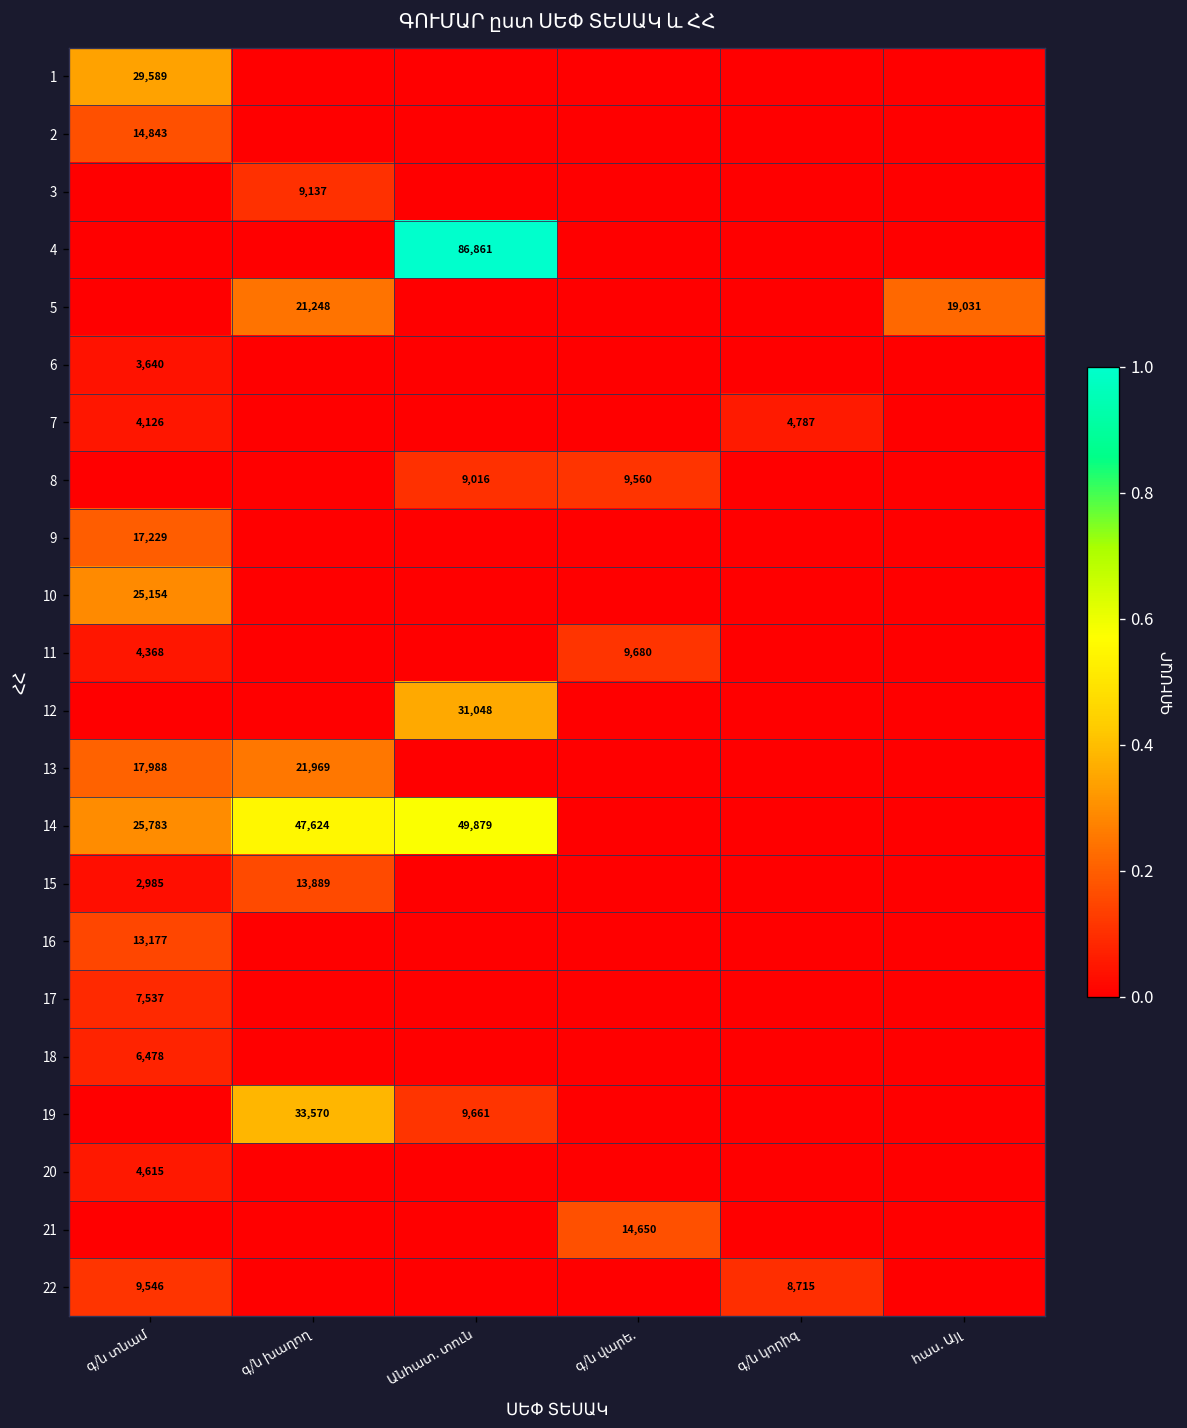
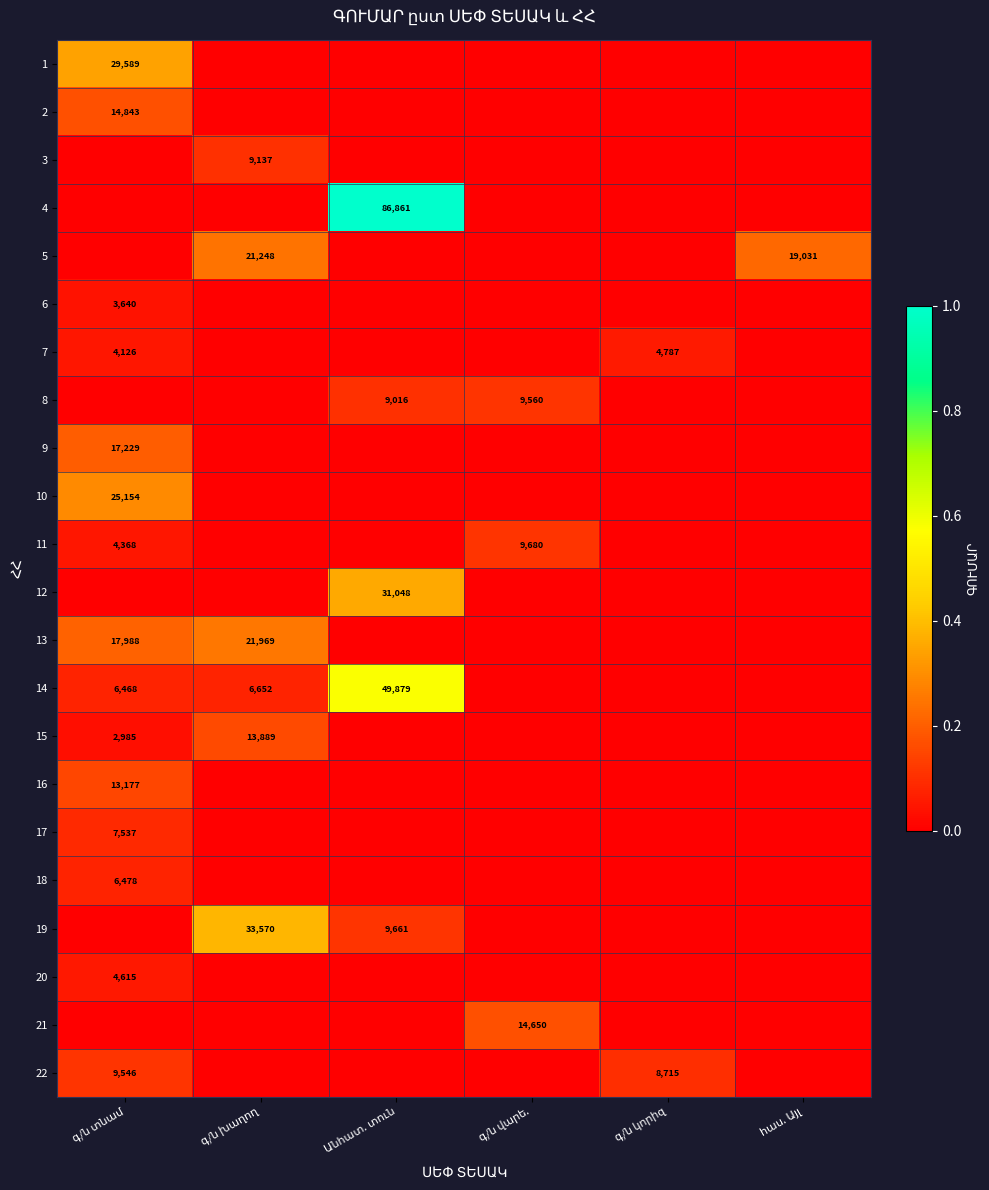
14, գ/ն տնամ: 25,783 -> 6,468
14, գ/ն խաղող: 47,624 -> 6,652
